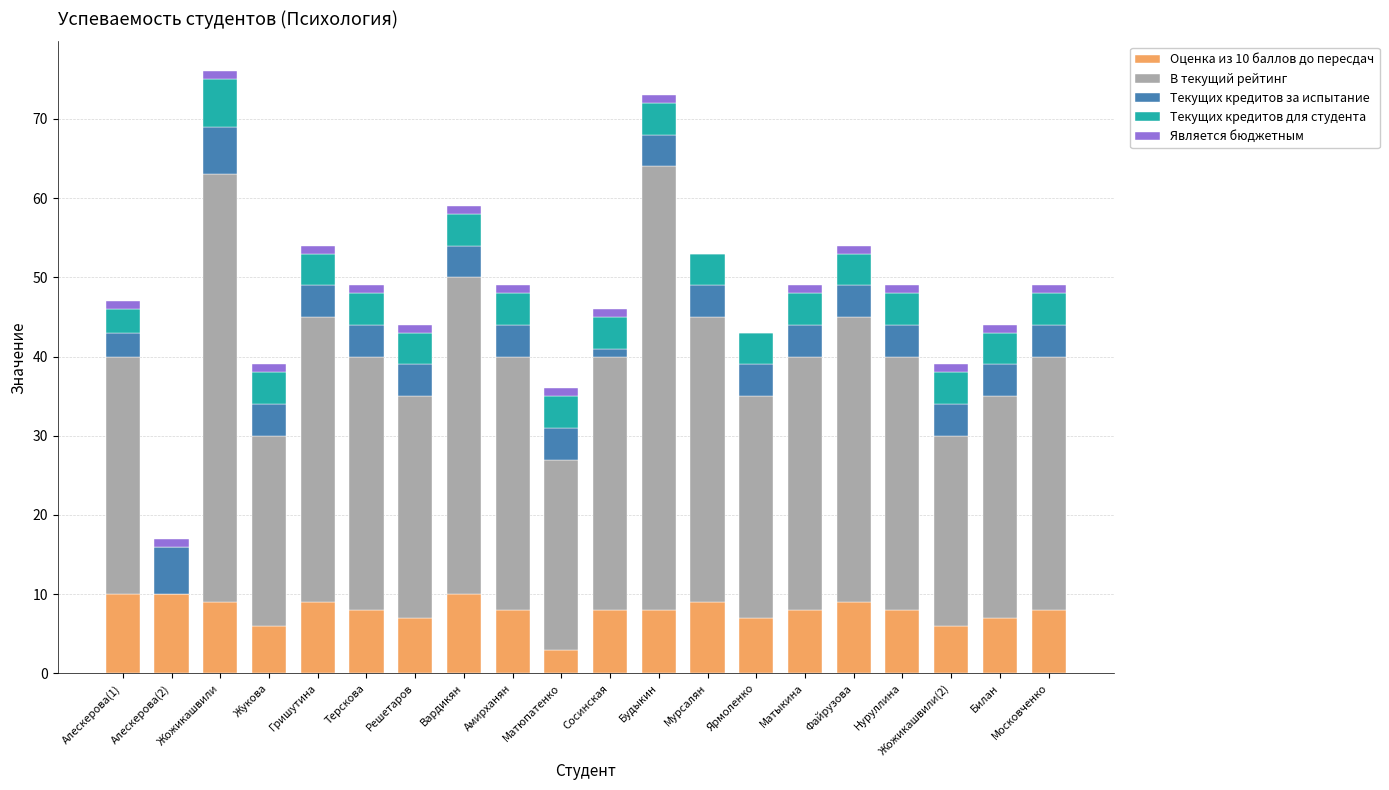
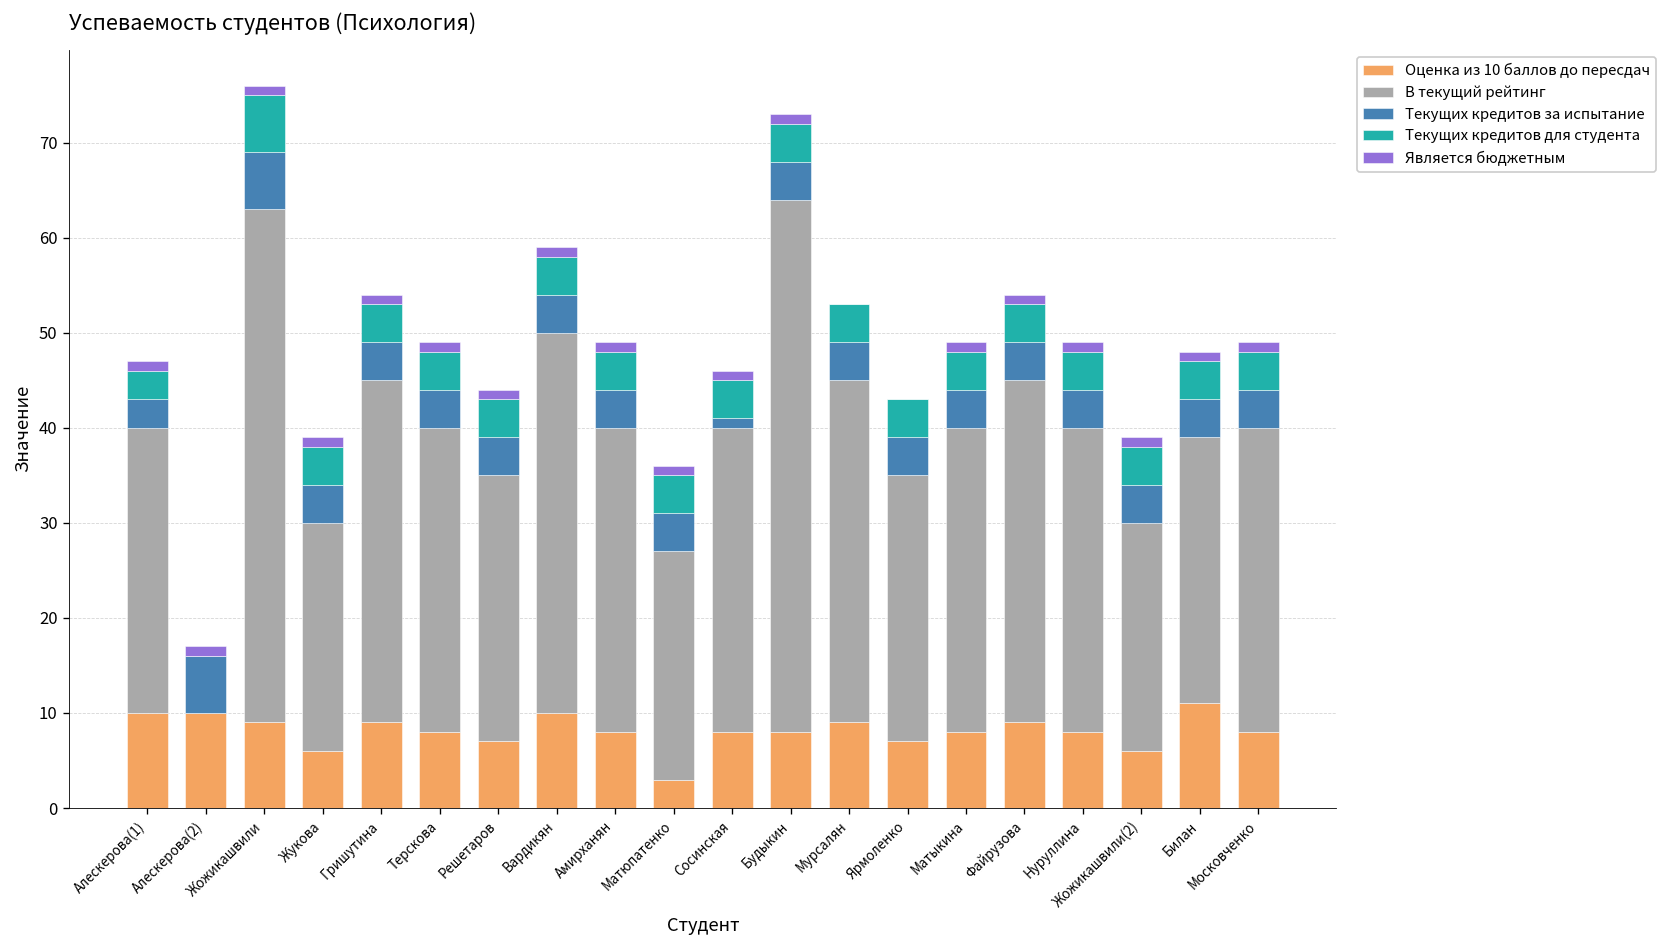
Оценка из 10 баллов до пересдач, Билан: 7 -> 11
